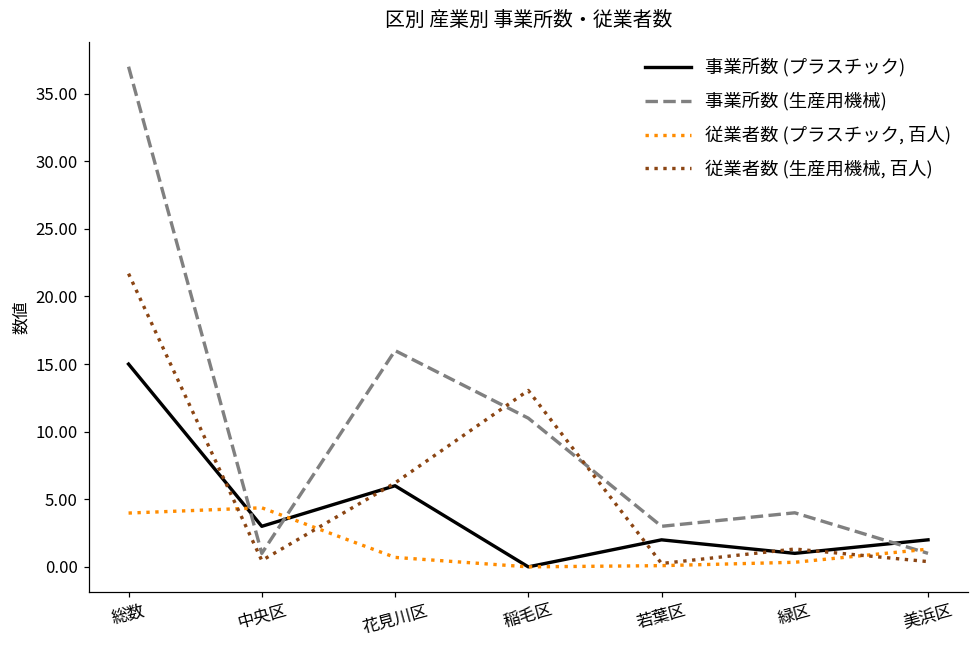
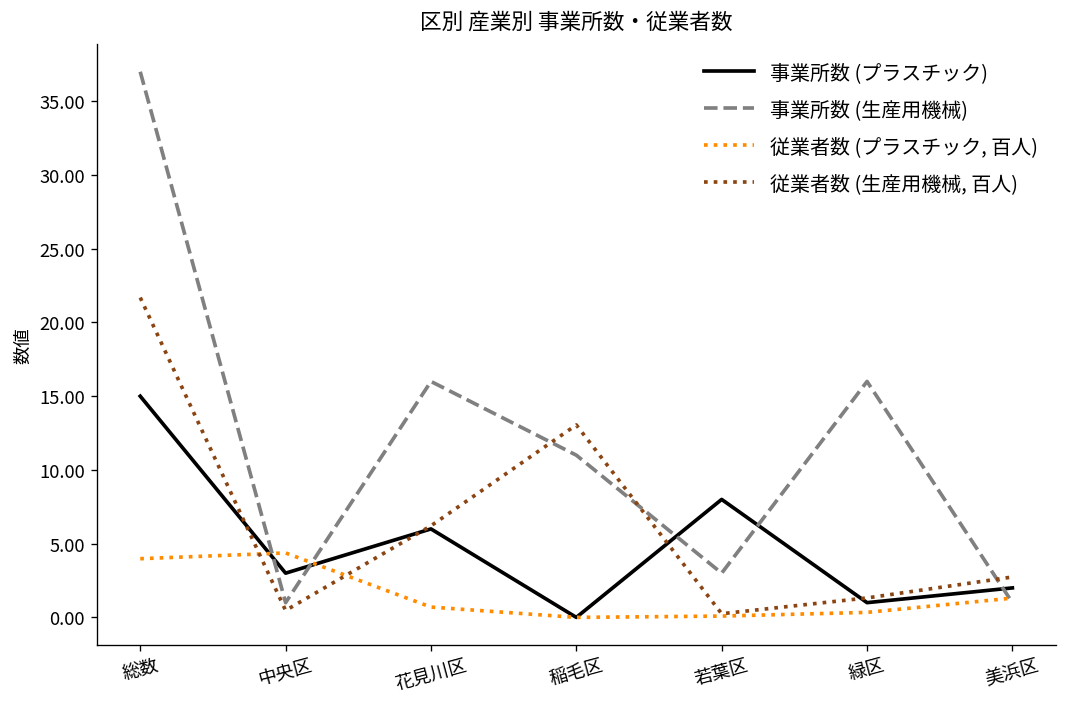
事業所数 (プラスチック), 若葉区: 2 -> 8
事業所数 (生産用機械), 緑区: 4 -> 16
従業者数 (生産用機械, 百人), 美浜区: 0.4 -> 2.7
